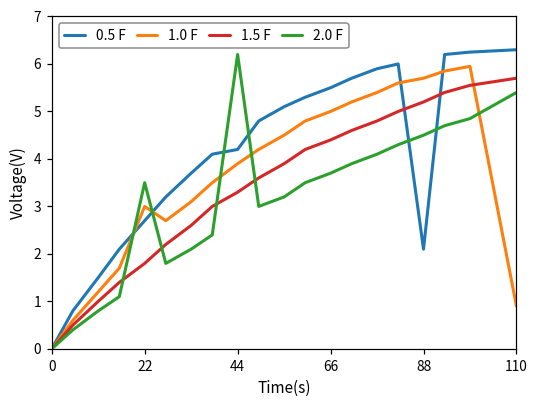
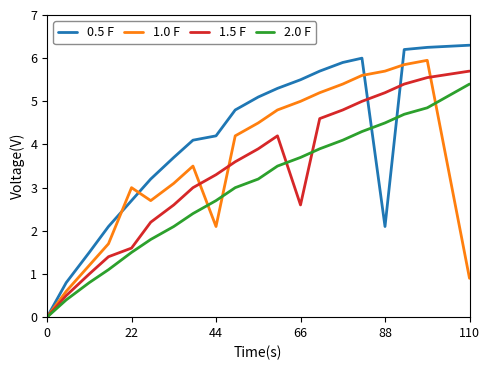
1.5 F, 22: 1.8 -> 1.6
2.0 F, 22: 3.5 -> 1.5
1.0 F, 44: 3.9 -> 2.1
2.0 F, 44: 6.2 -> 2.7
1.5 F, 66: 4.4 -> 2.6
